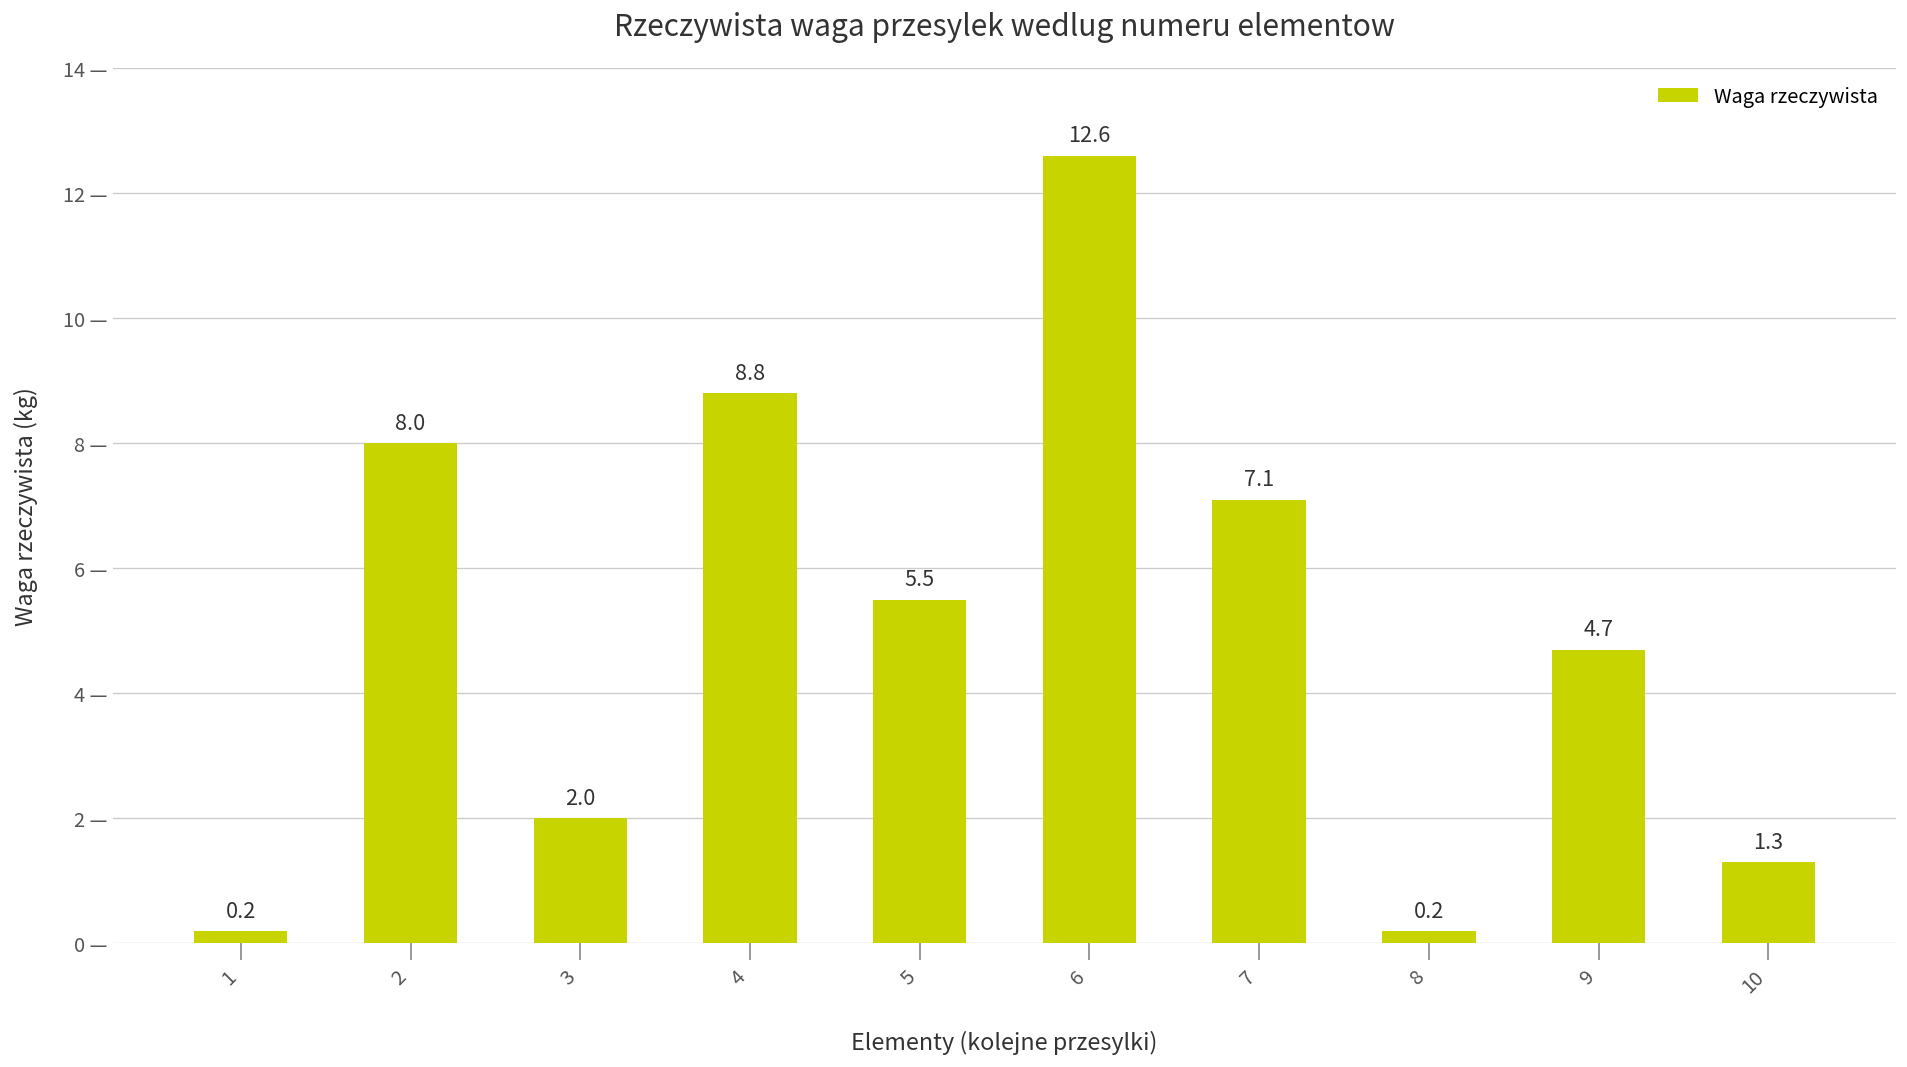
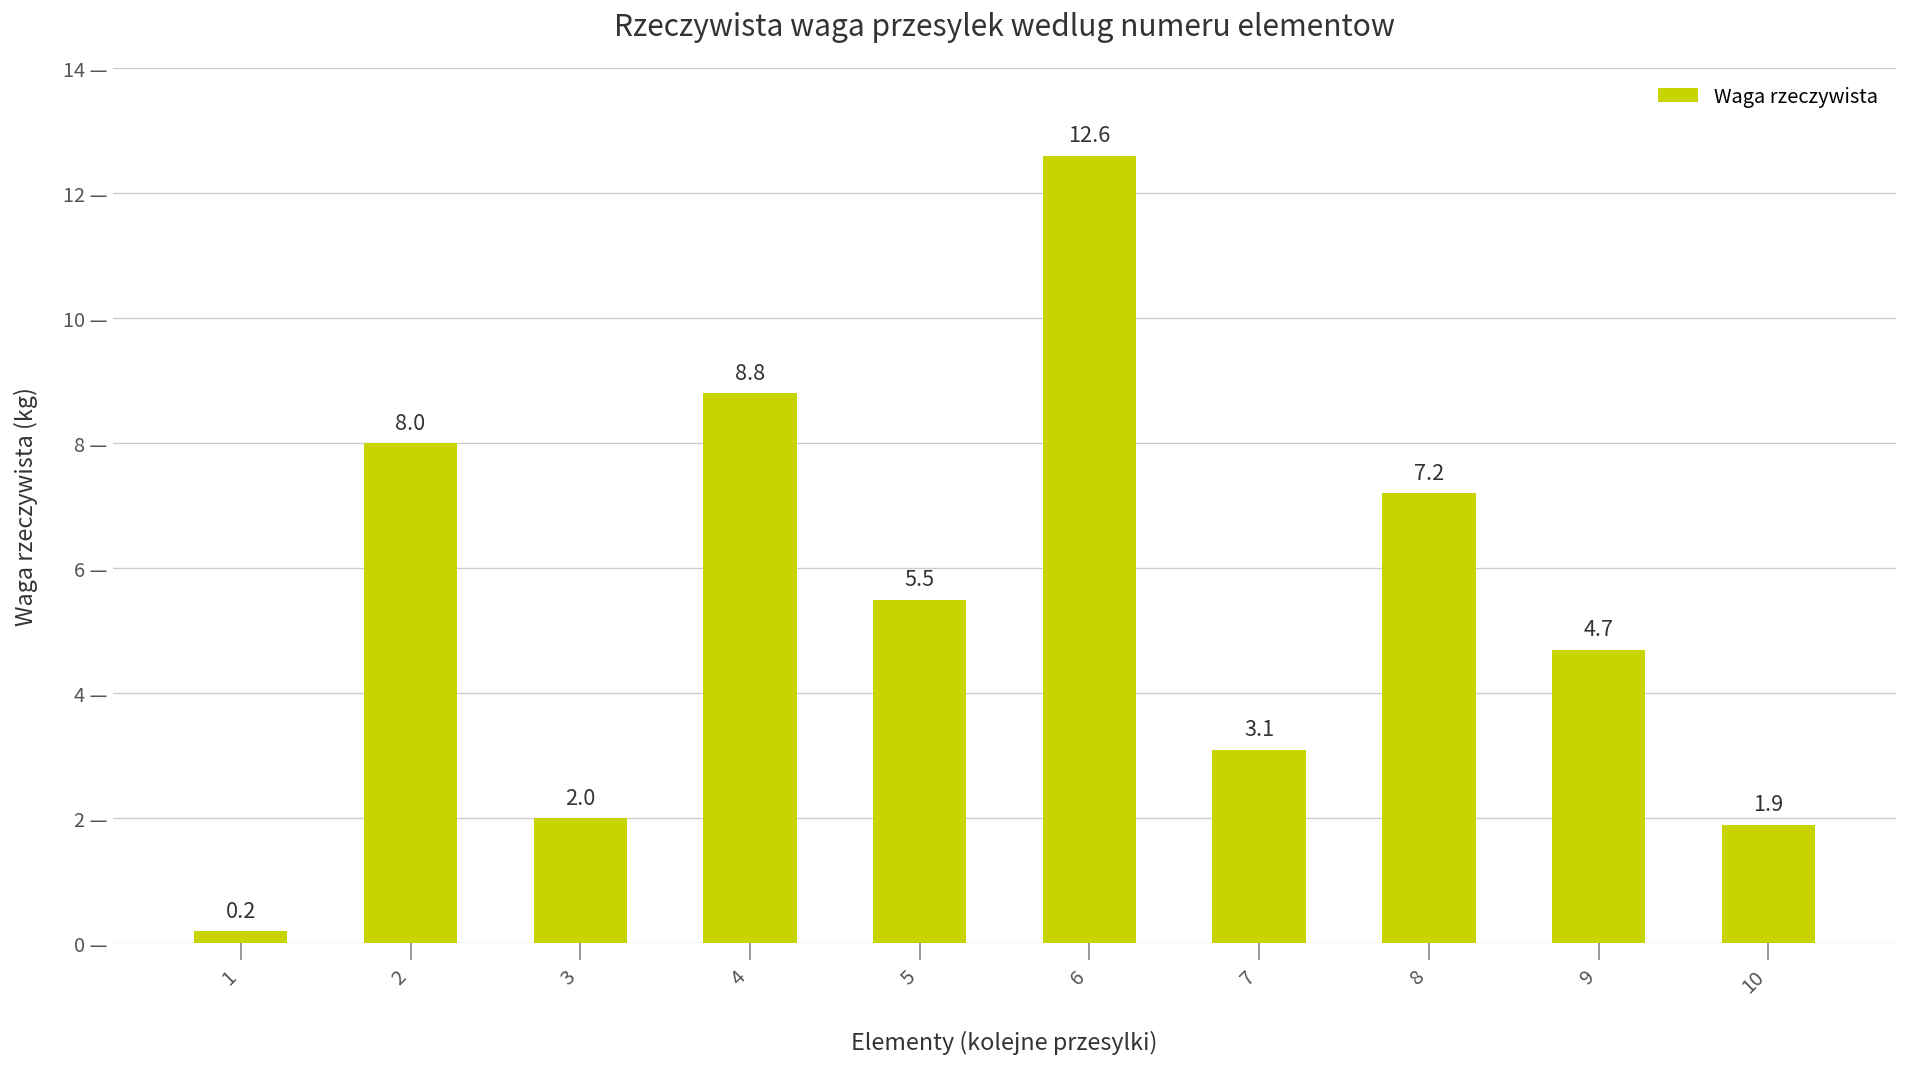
7: 7.1 -> 3.1
8: 0.2 -> 7.2
10: 1.3 -> 1.9
